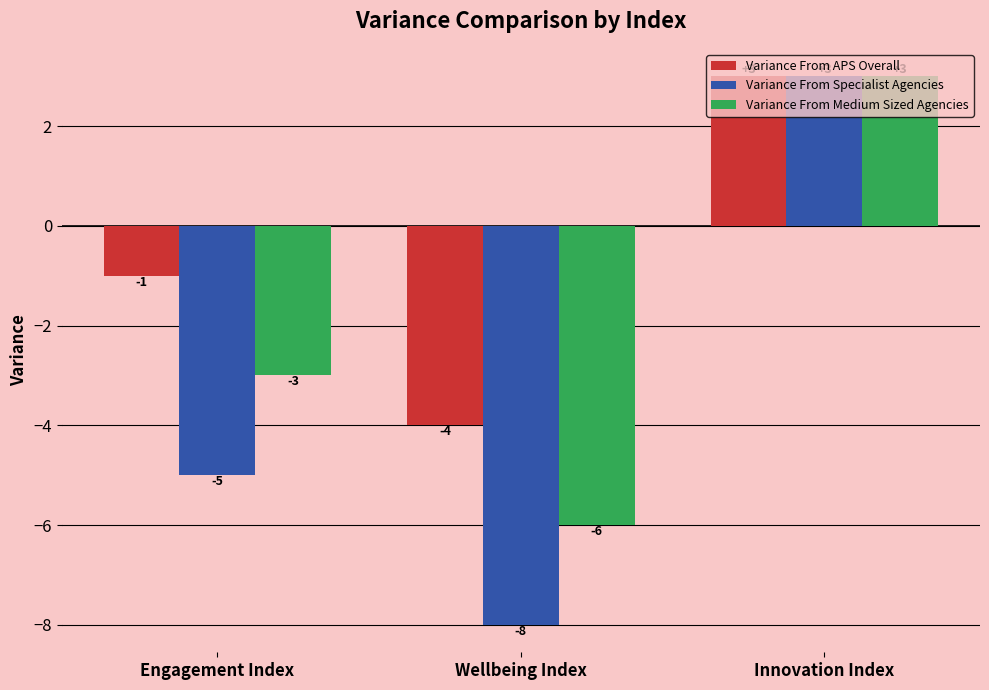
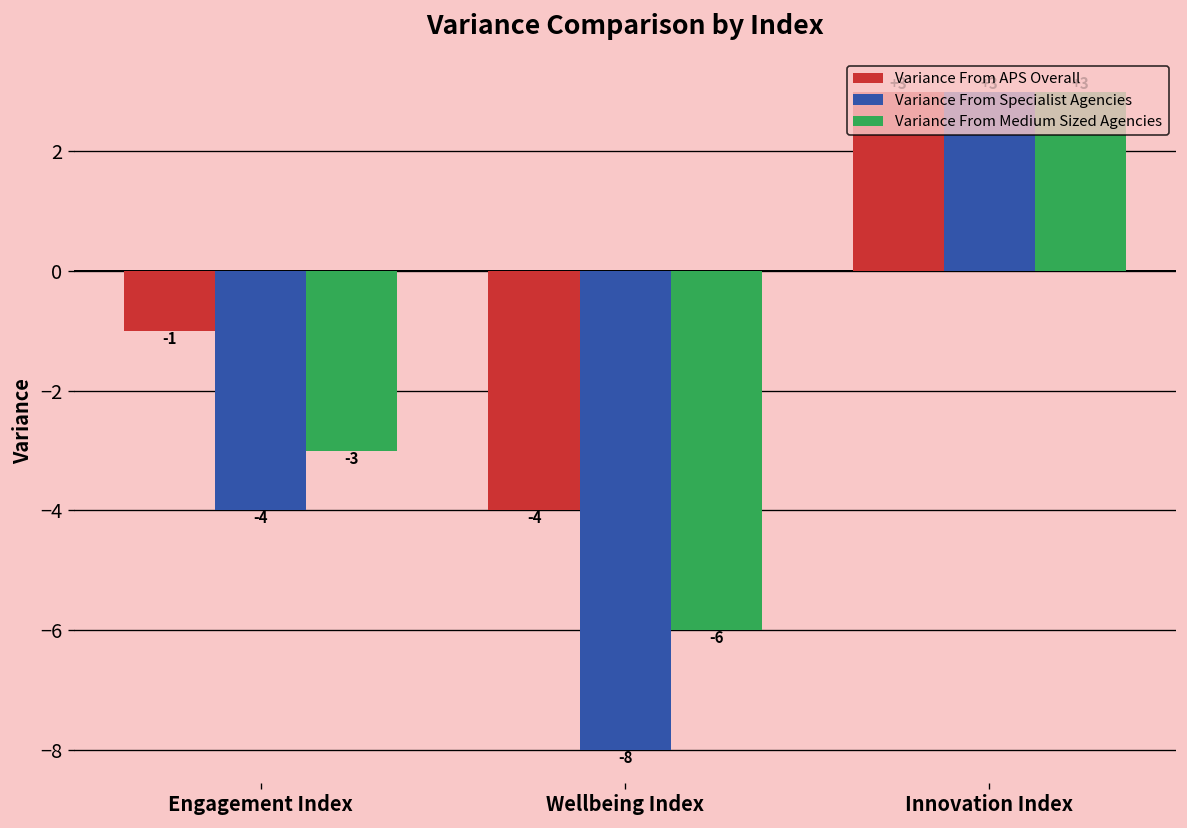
Variance From Specialist Agencies, Engagement Index: -5 -> -4
